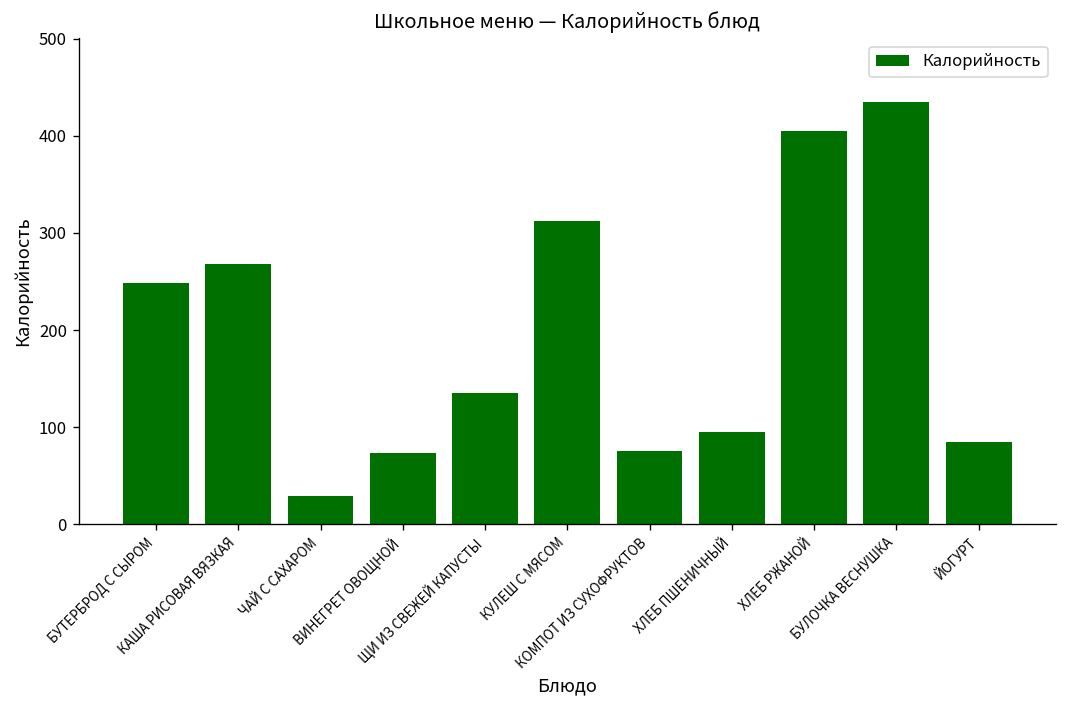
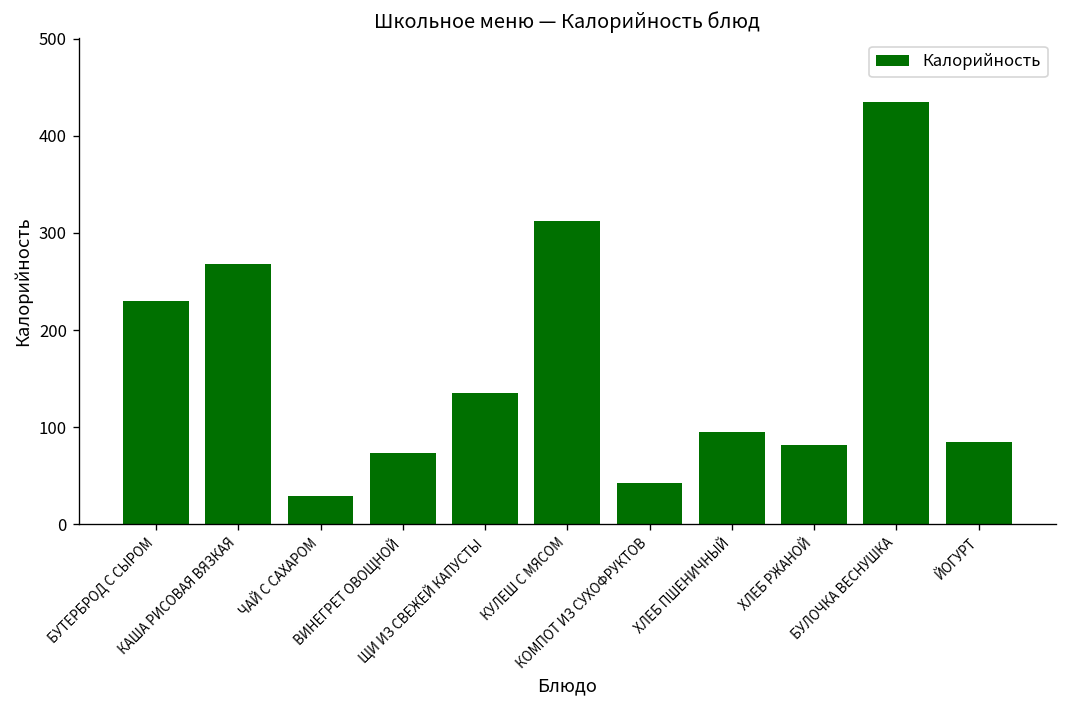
БУТЕРБРОД С СЫРОМ: 250 -> 230
КОМПОТ ИЗ СУХОФРУКТОВ: 80 -> 40
ХЛЕБ РЖАНОЙ: 410 -> 80
